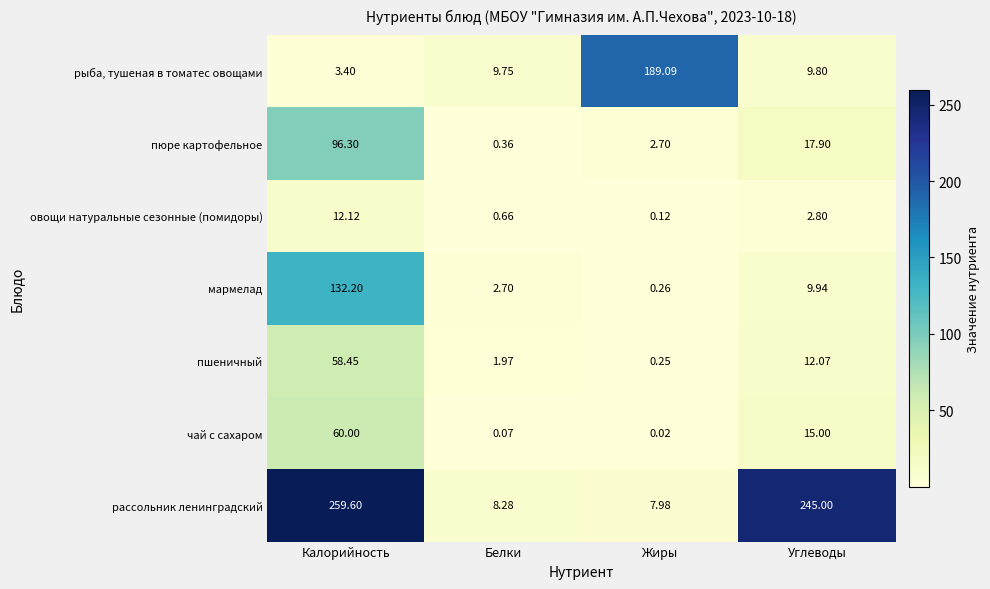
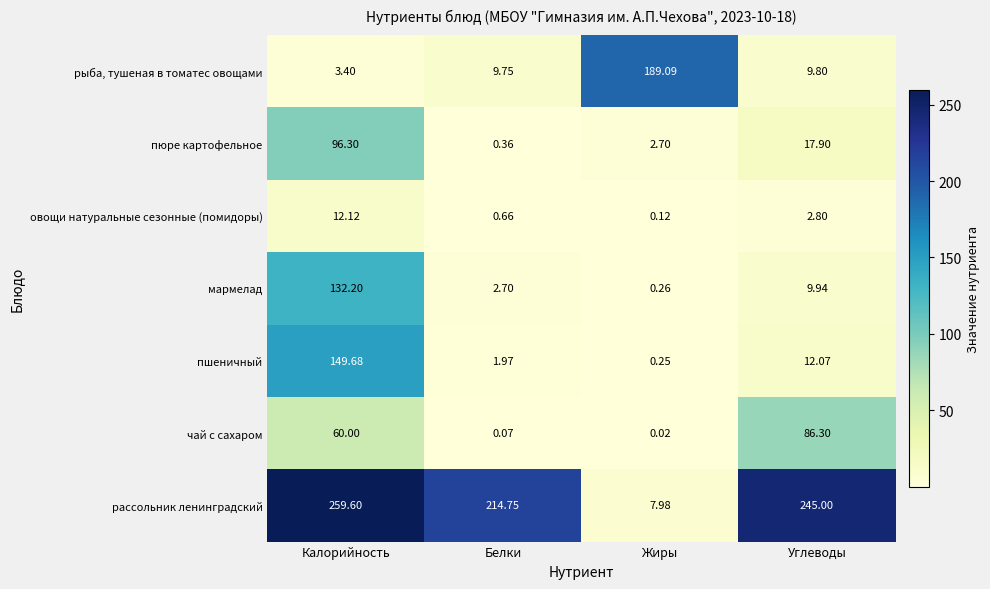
пшеничный, Калорийность: 58.45 -> 149.68
чай с сахаром, Углеводы: 15.00 -> 86.30
рассольник ленинградский, Белки: 8.28 -> 214.75
